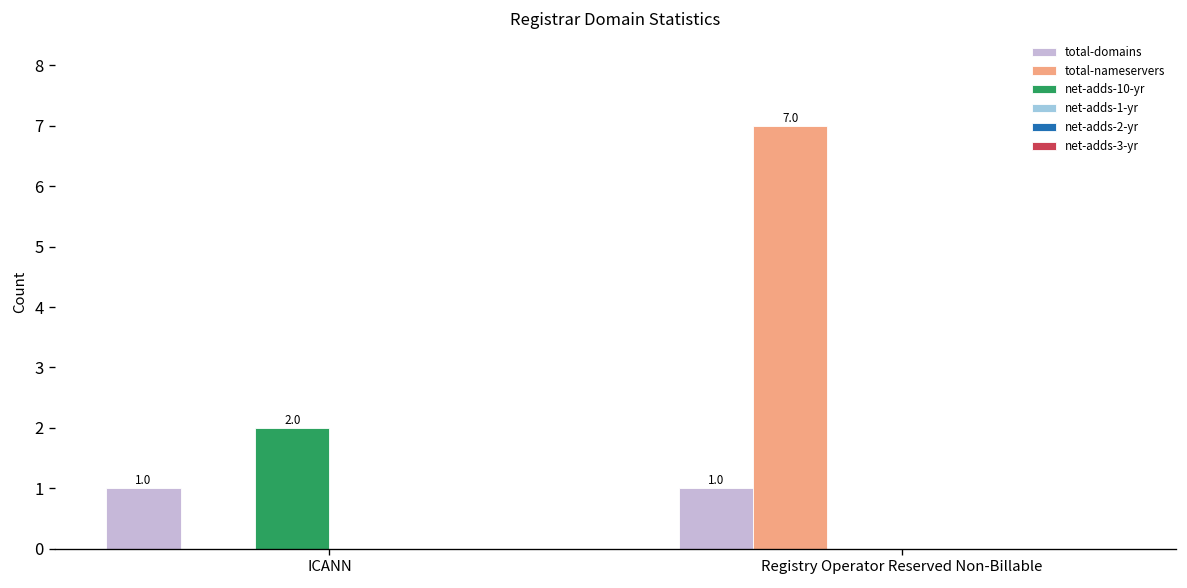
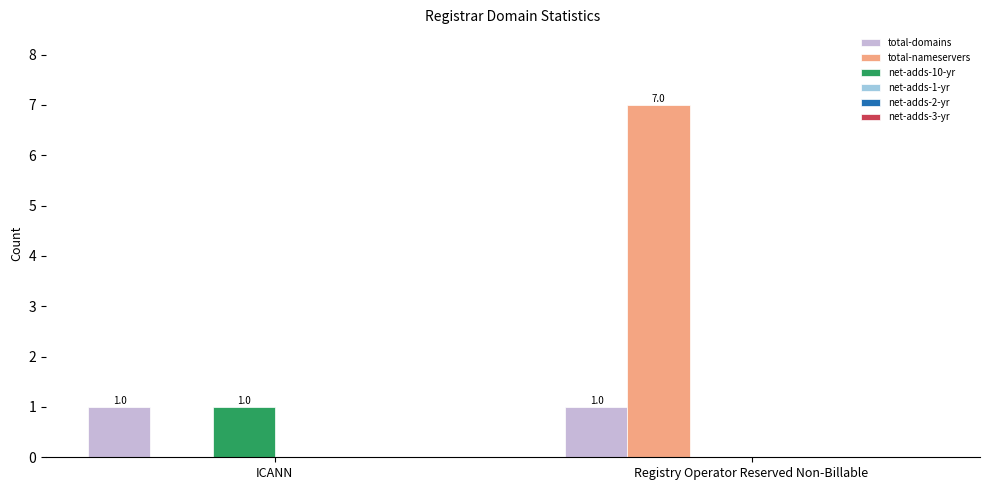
net-adds-10-yr, ICANN: 2.0 -> 1.0
